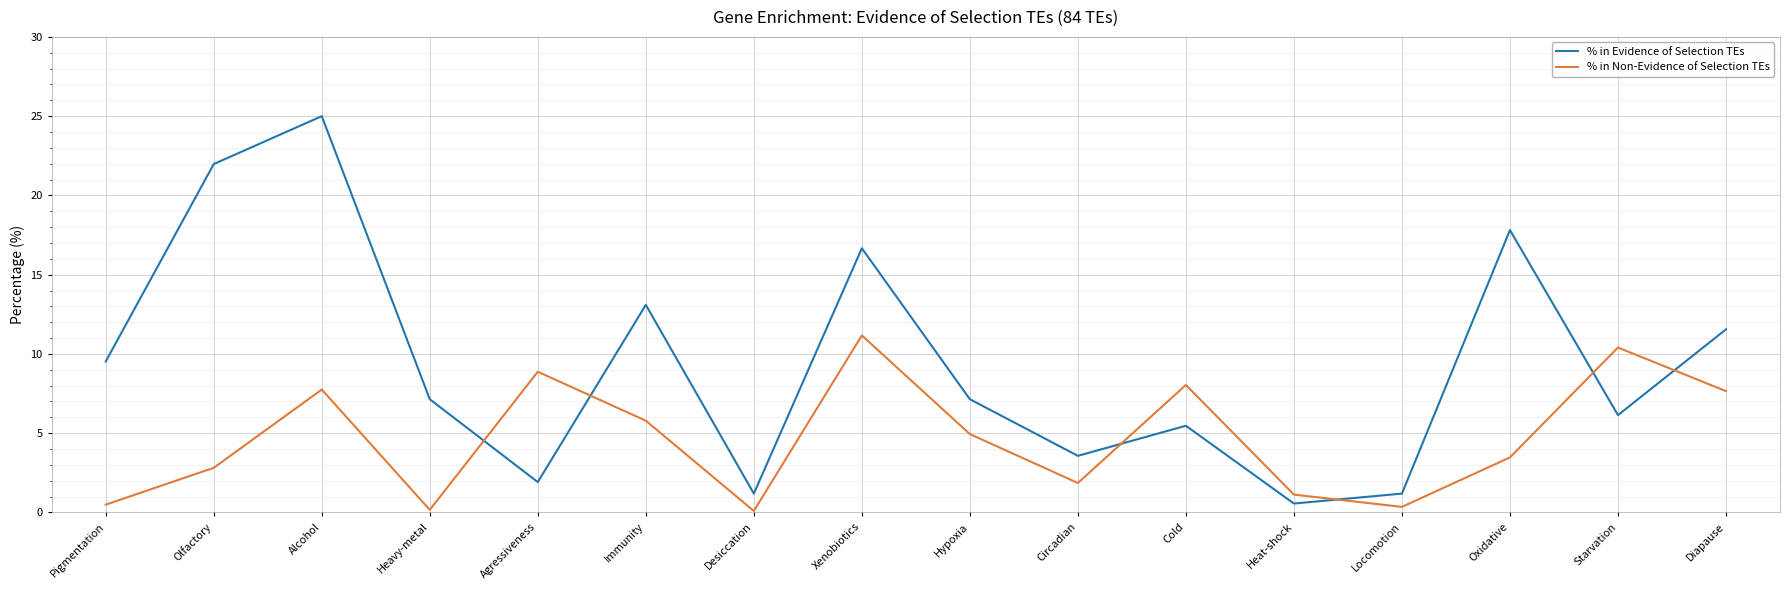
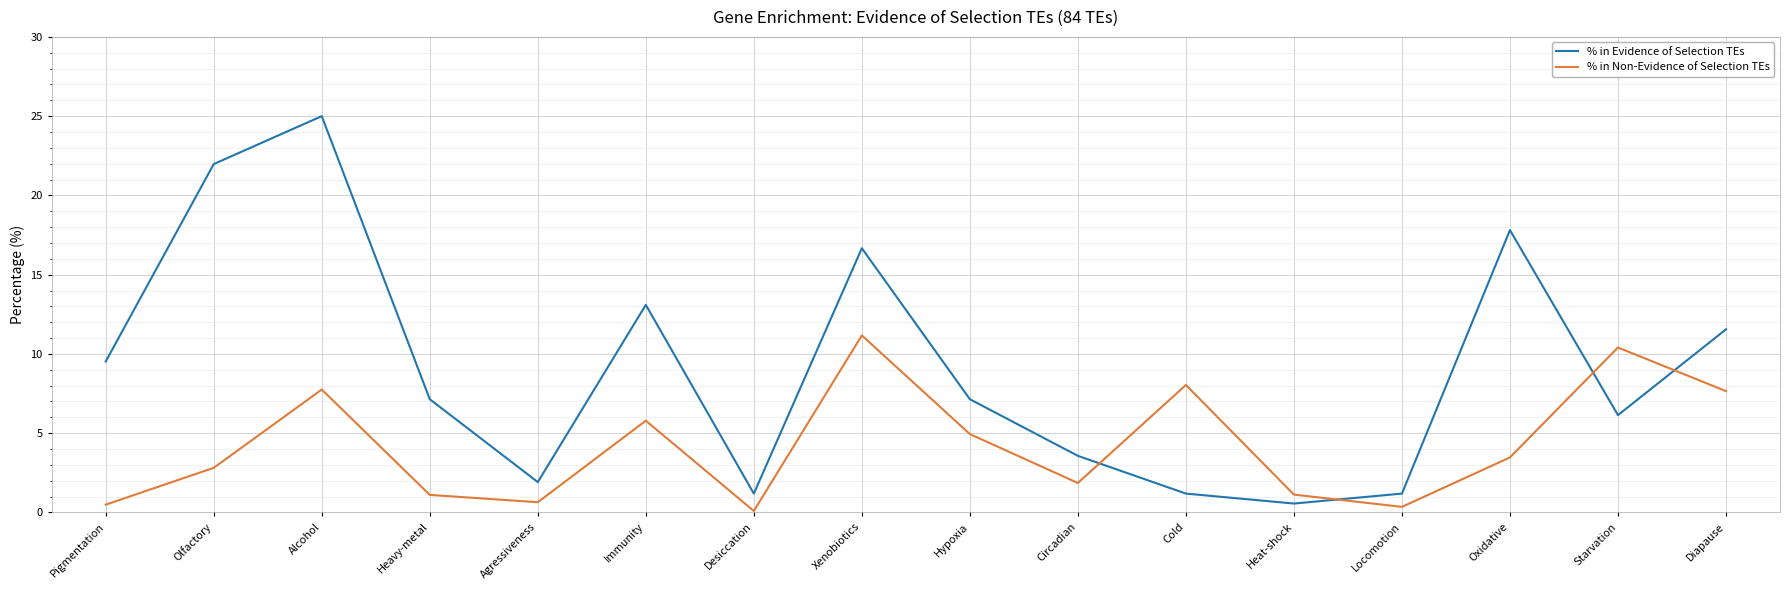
% in Non-Evidence of Selection TEs, Heavy-metal: 0.2 -> 1.1
% in Non-Evidence of Selection TEs, Agressiveness: 8.9 -> 0.6
% in Evidence of Selection TEs, Cold: 5.5 -> 1.2
